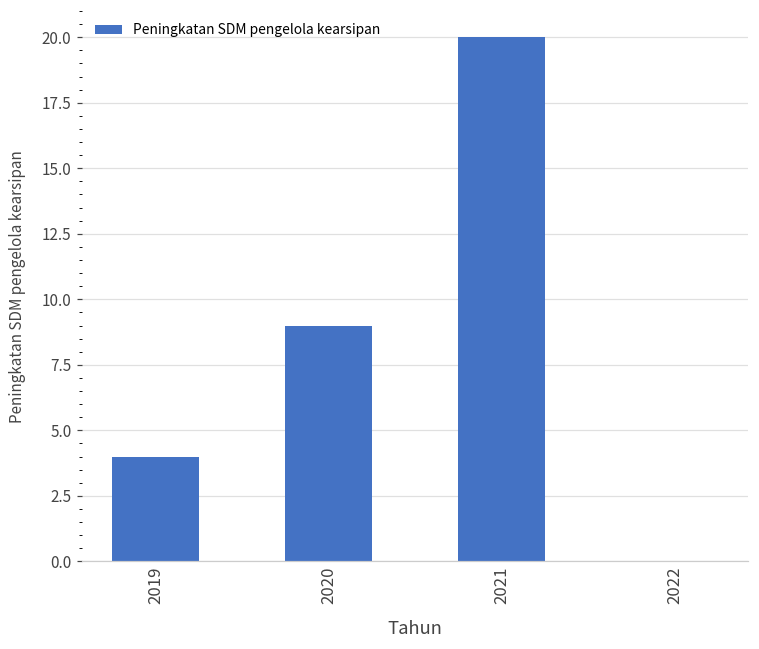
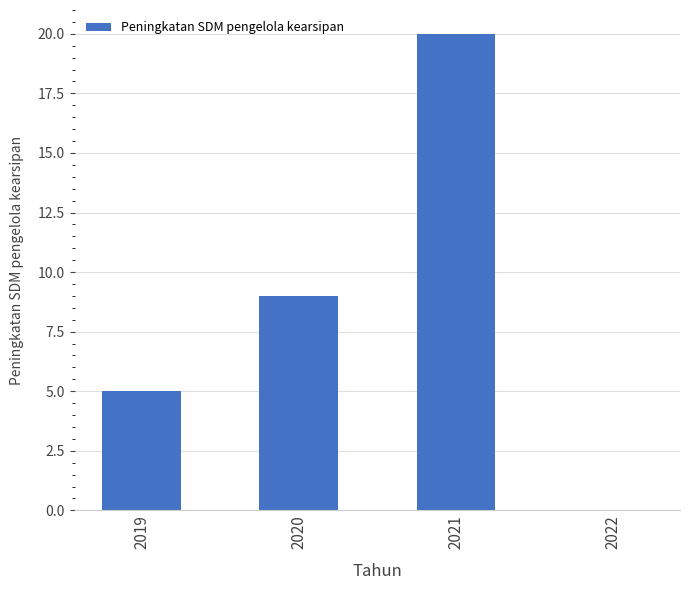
2019: 4 -> 5
